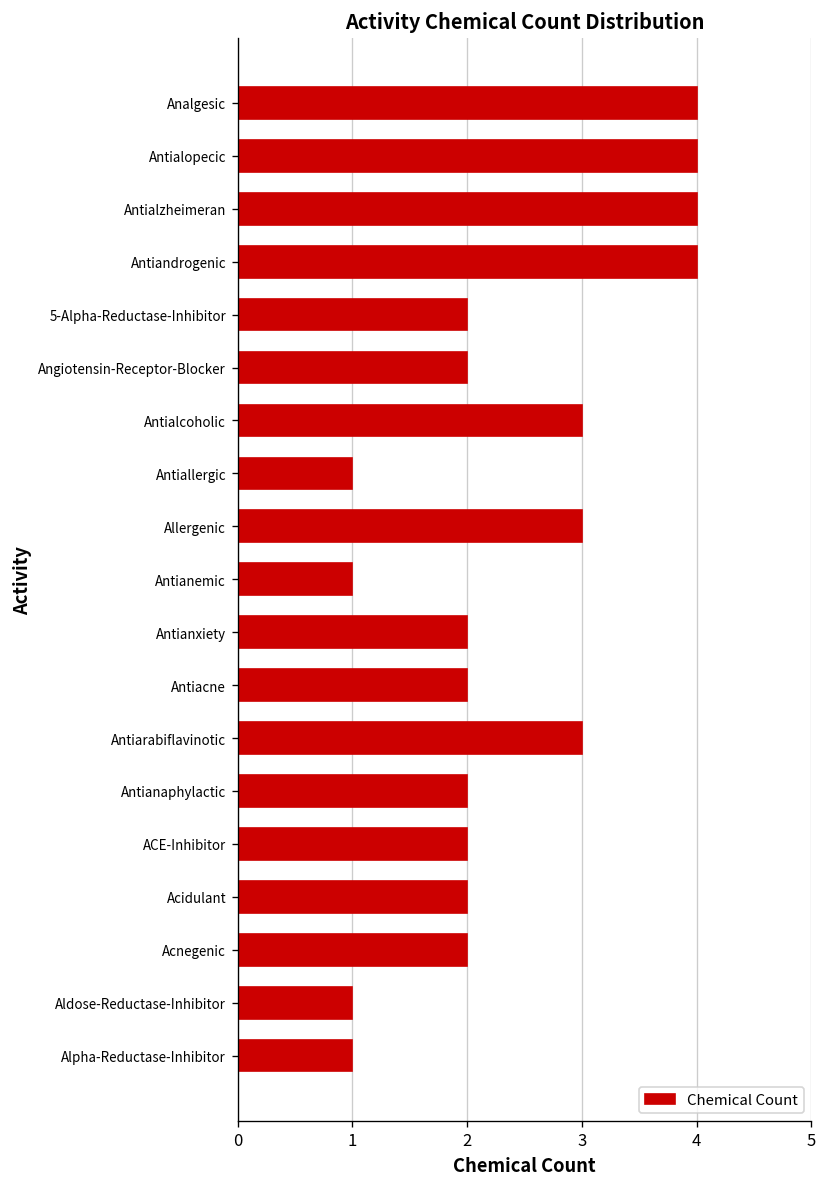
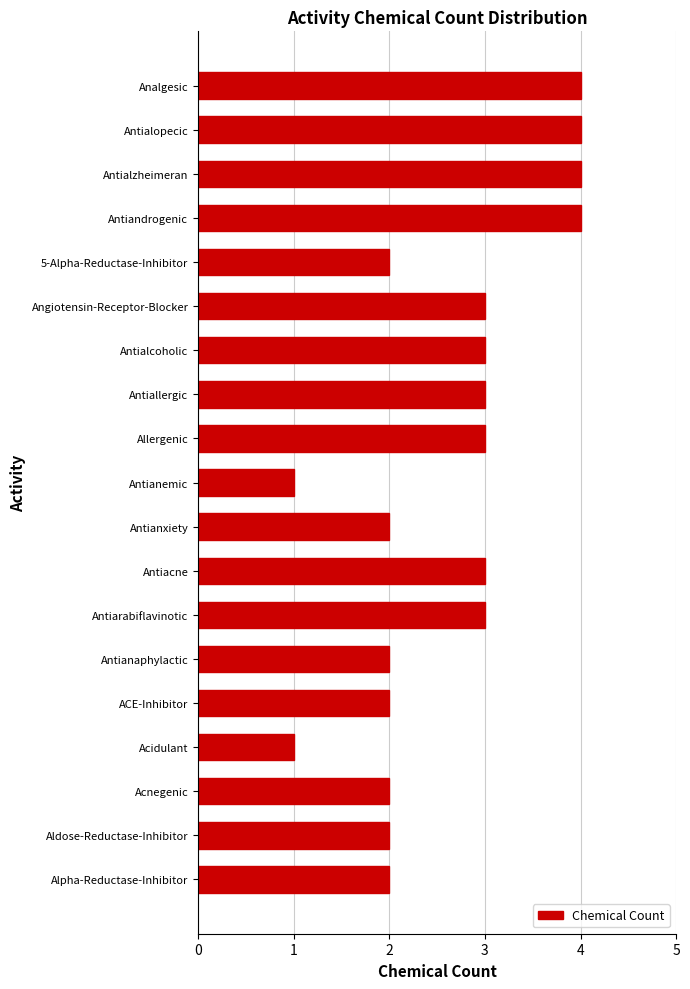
Angiotensin-Receptor-Blocker: 2 -> 3
Antiallergic: 1 -> 3
Antiacne: 2 -> 3
Acidulant: 2 -> 1
Aldose-Reductase-Inhibitor: 1 -> 2
Alpha-Reductase-Inhibitor: 1 -> 2
